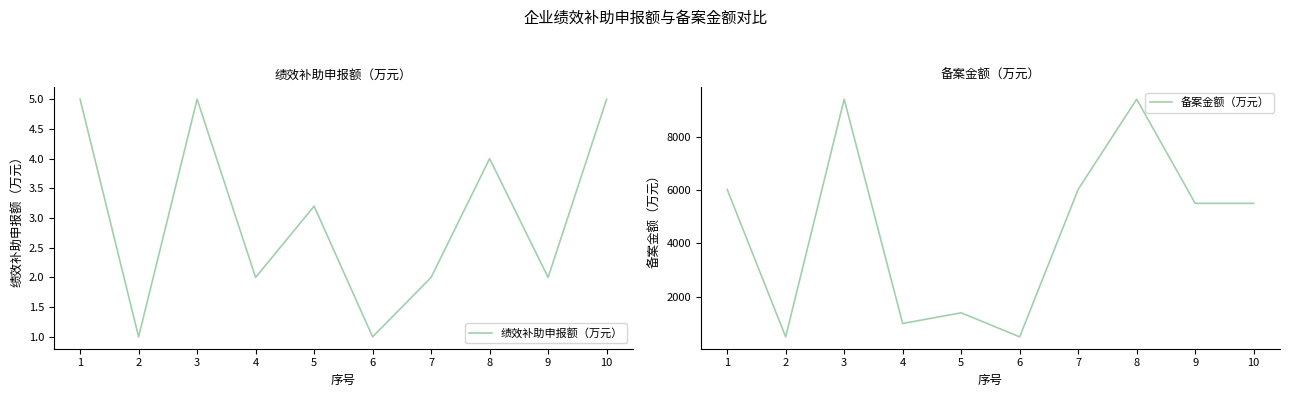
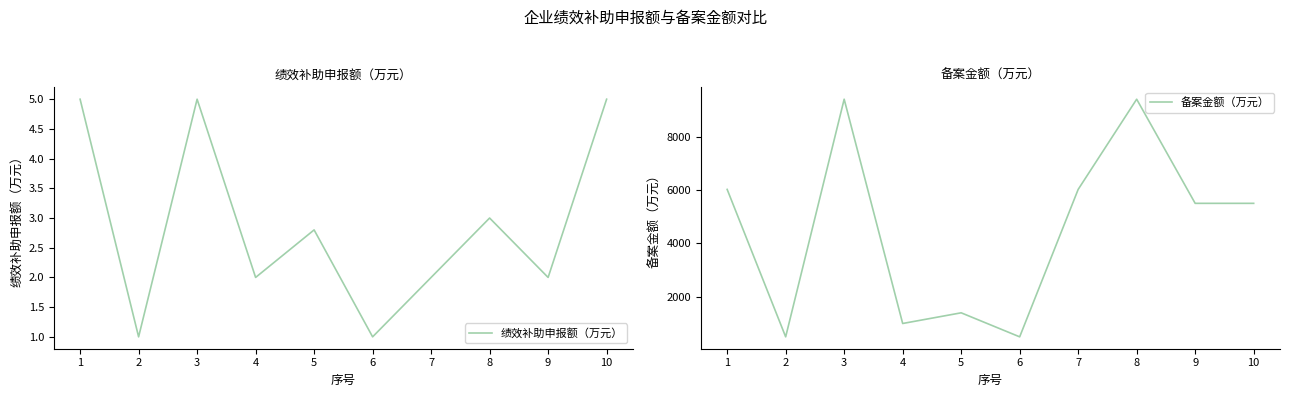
绩效补助申报额（万元）, 5: 3.2 -> 2.8
绩效补助申报额（万元）, 8: 4 -> 3
